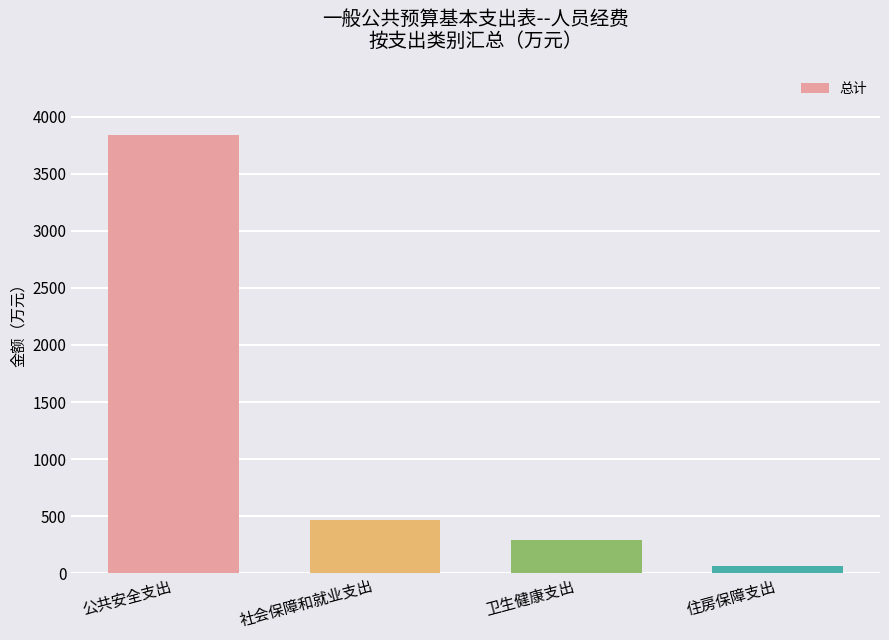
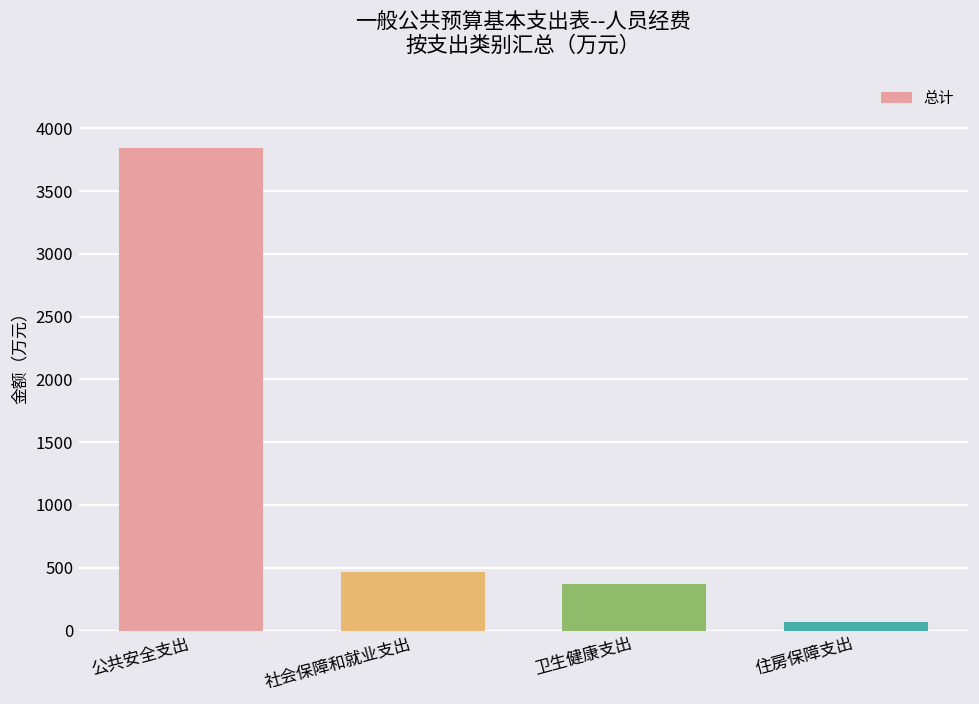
卫生健康支出: 290 -> 370
